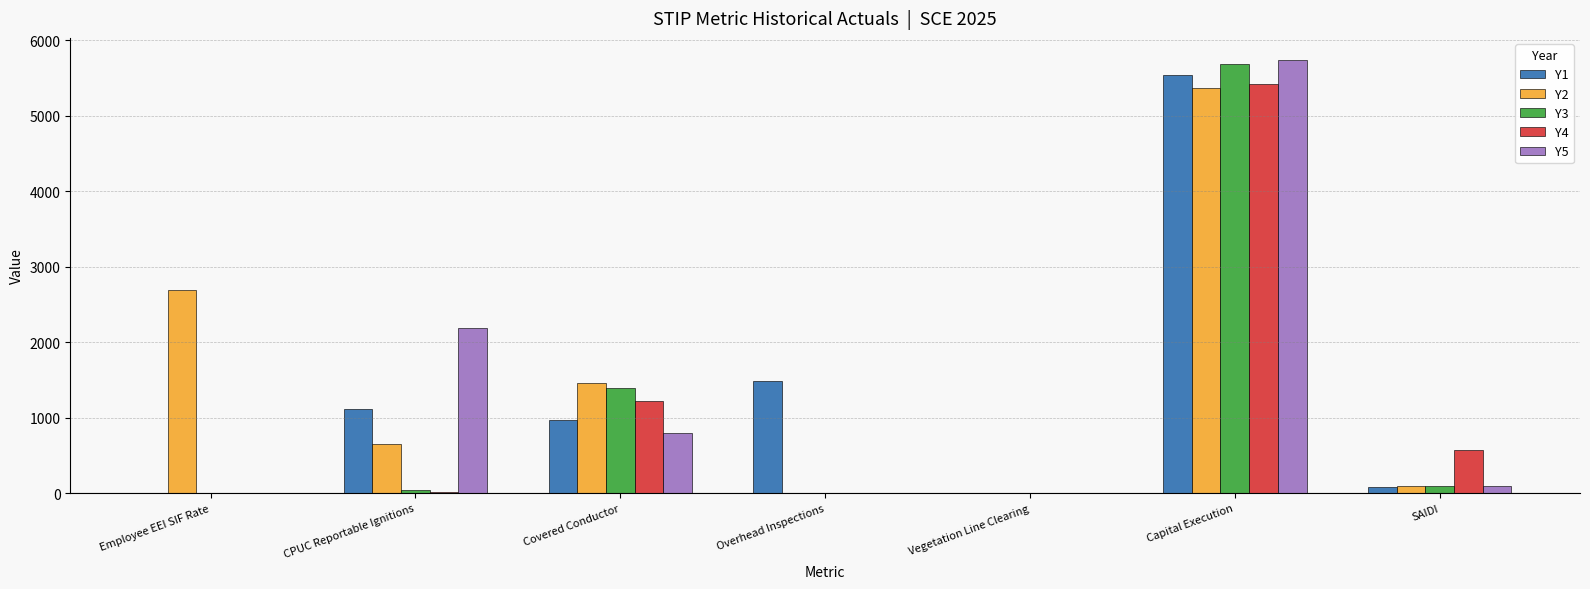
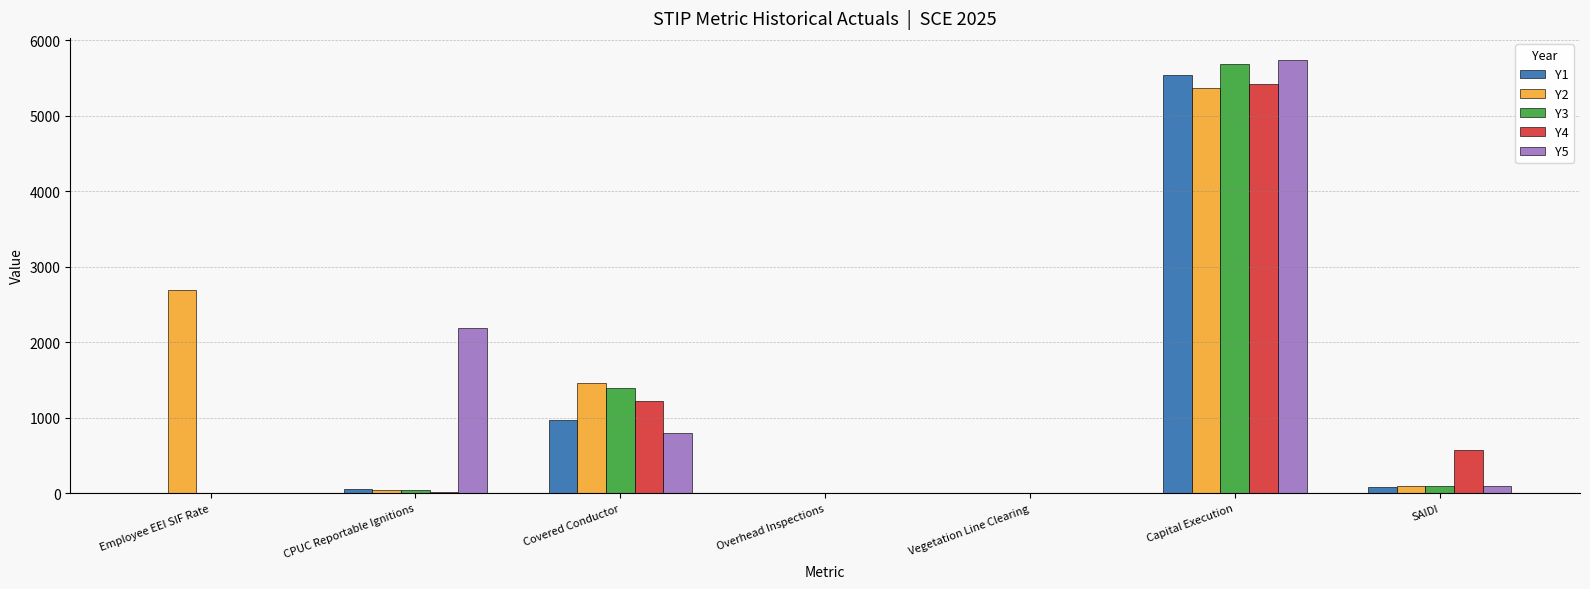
Y1, CPUC Reportable Ignitions: 1100 -> 100
Y2, CPUC Reportable Ignitions: 700 -> 0
Y1, Overhead Inspections: 1500 -> 0
